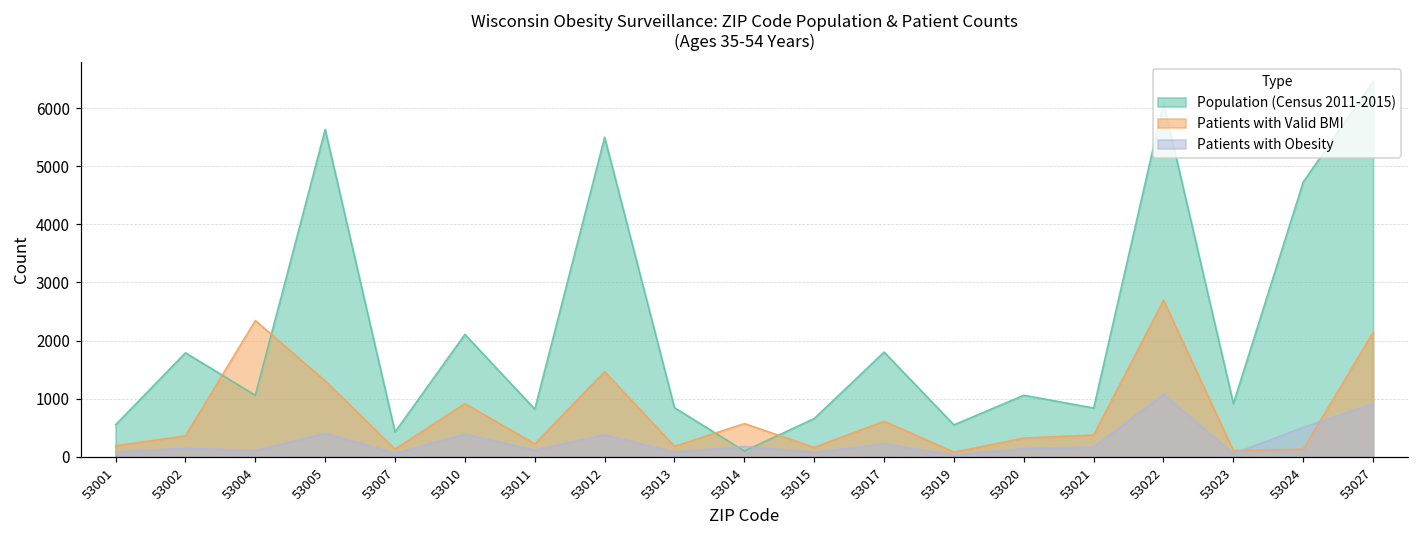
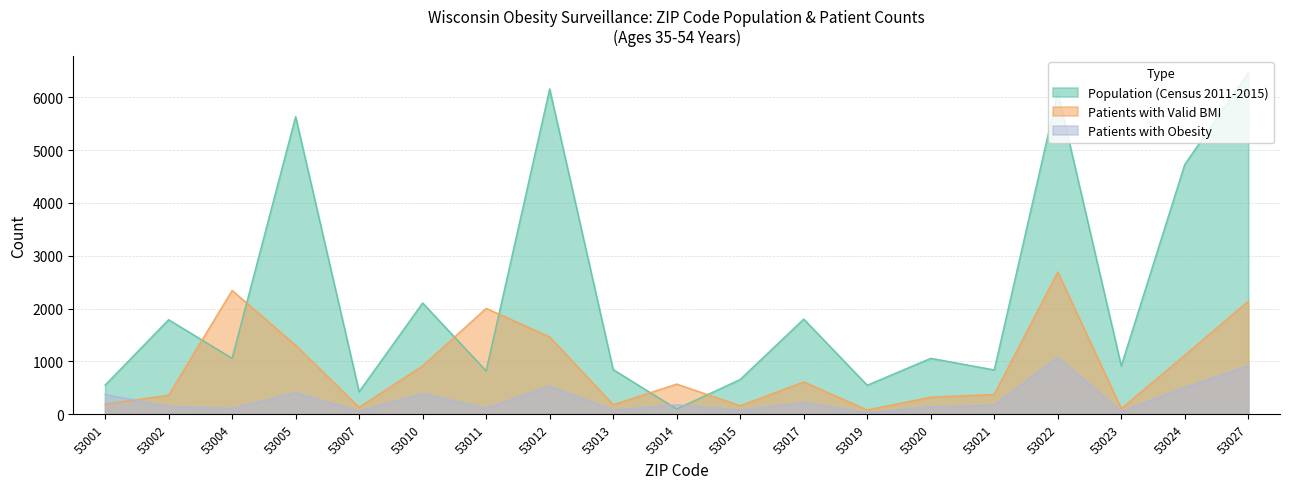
Patients with Obesity, 53001: 100 -> 400
Patients with Valid BMI, 53011: 200 -> 2000
Population (Census 2011-2015), 53012: 5500 -> 6200
Patients with Obesity, 53012: 400 -> 500
Patients with Valid BMI, 53024: 100 -> 1100
